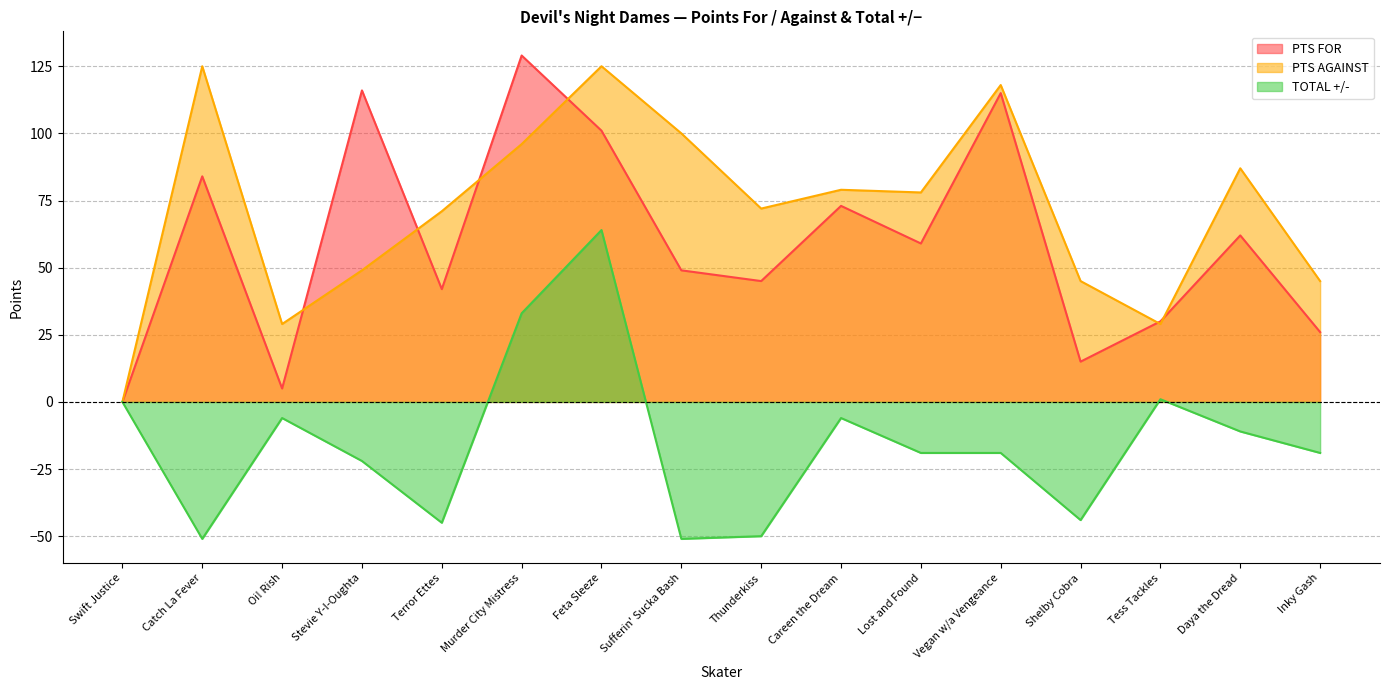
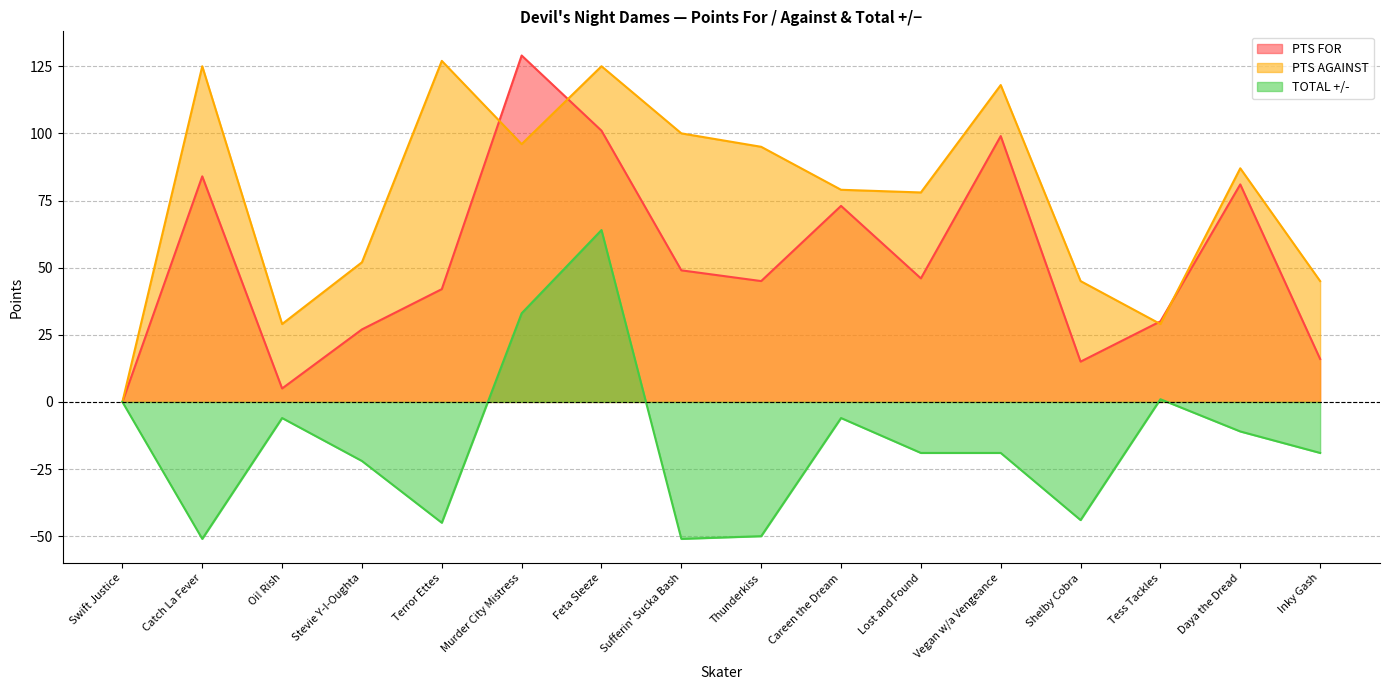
PTS FOR, Stevie Y-I-Oughta: 116 -> 27
PTS AGAINST, Stevie Y-I-Oughta: 49 -> 52
PTS AGAINST, Terror Ettes: 71 -> 127
PTS AGAINST, Thunderkiss: 72 -> 95
PTS FOR, Lost and Found: 59 -> 46
PTS FOR, Vegan w/a Vengeance: 115 -> 99
PTS FOR, Daya the Dread: 62 -> 81
PTS FOR, Inky Gash: 26 -> 16
